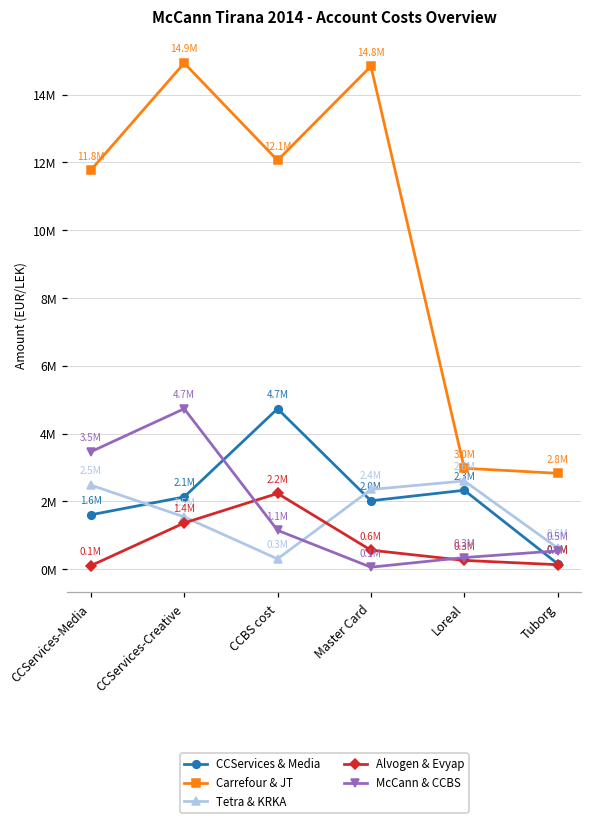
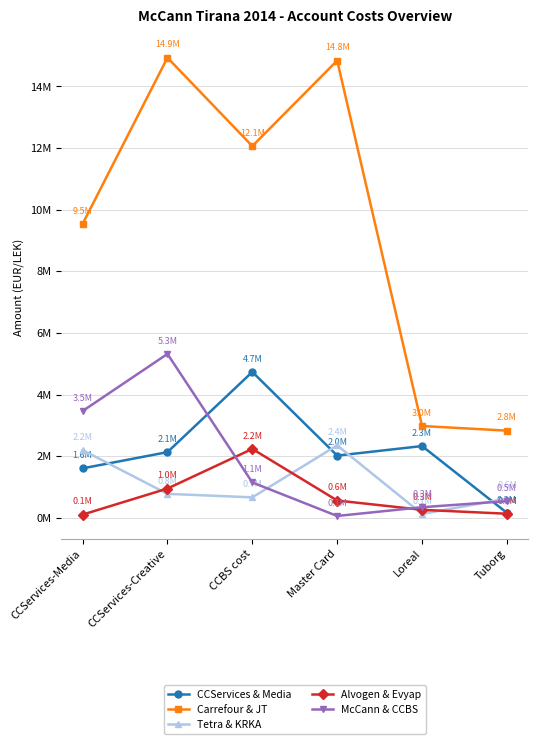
Carrefour & JT, CCServices-Media: 11.8M -> 9.5M
Tetra & KRKA, CCServices-Media: 2.5M -> 2.2M
Tetra & KRKA, CCServices-Creative: 1.5M -> 0.8M
Alvogen & Evyap, CCServices-Creative: 1.4M -> 1.0M
McCann & CCBS, CCServices-Creative: 4.7M -> 5.3M
Tetra & KRKA, CCBS cost: 0.3M -> 0.7M
Tetra & KRKA, Loreal: 2.6M -> 0.1M
